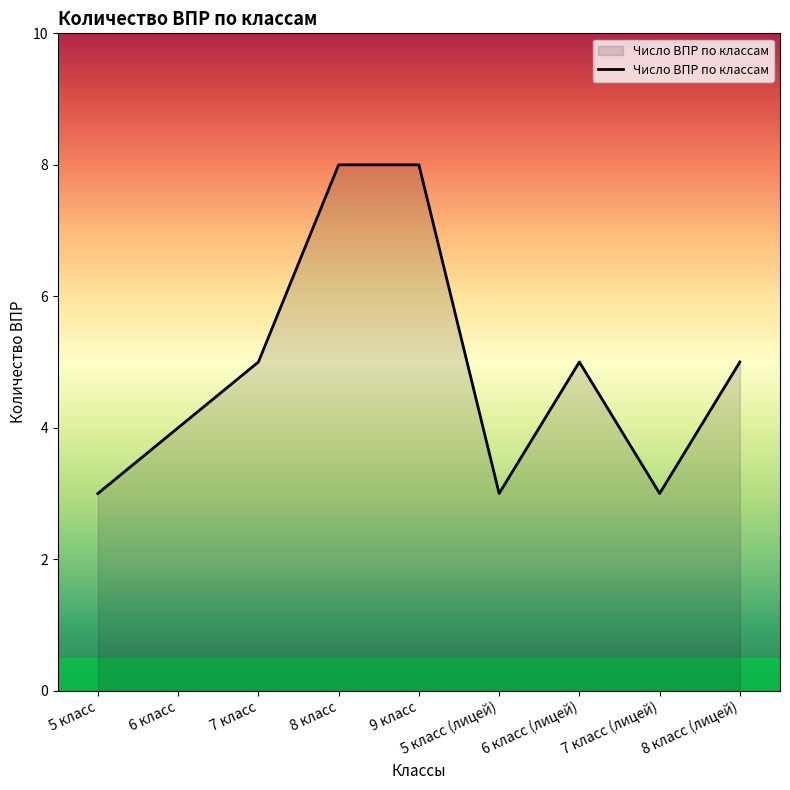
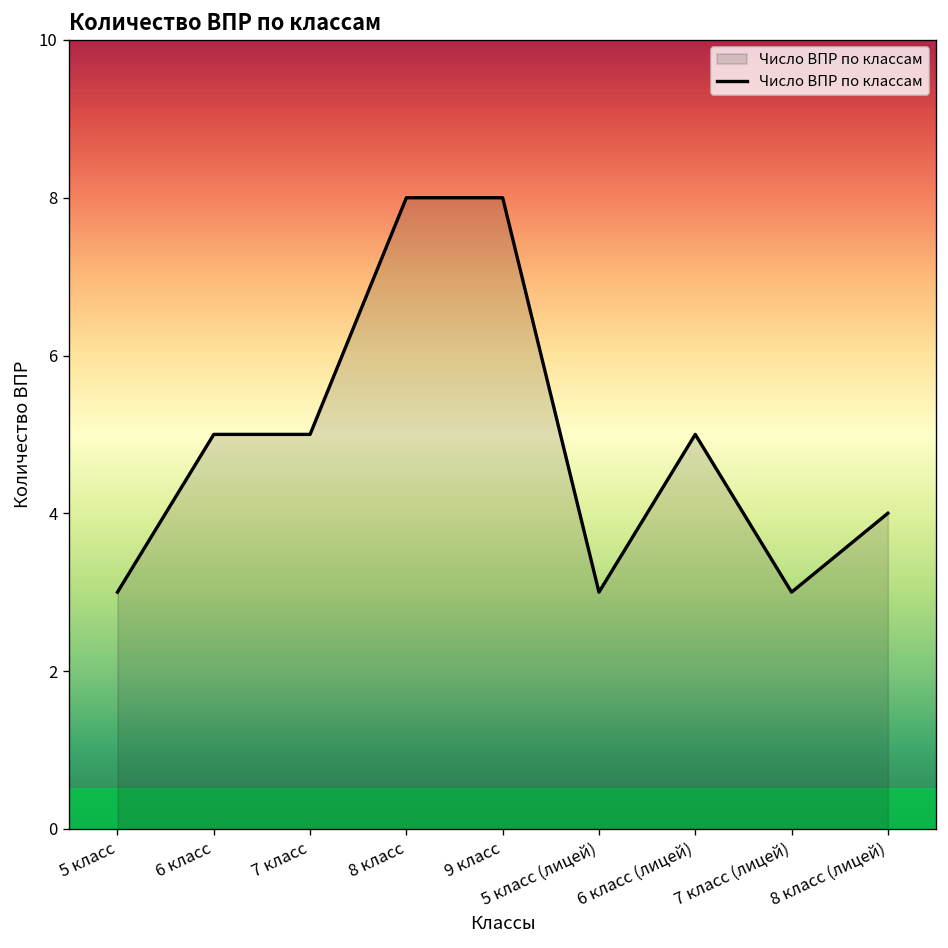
6 класс: 4 -> 5
8 класс (лицей): 5 -> 4
